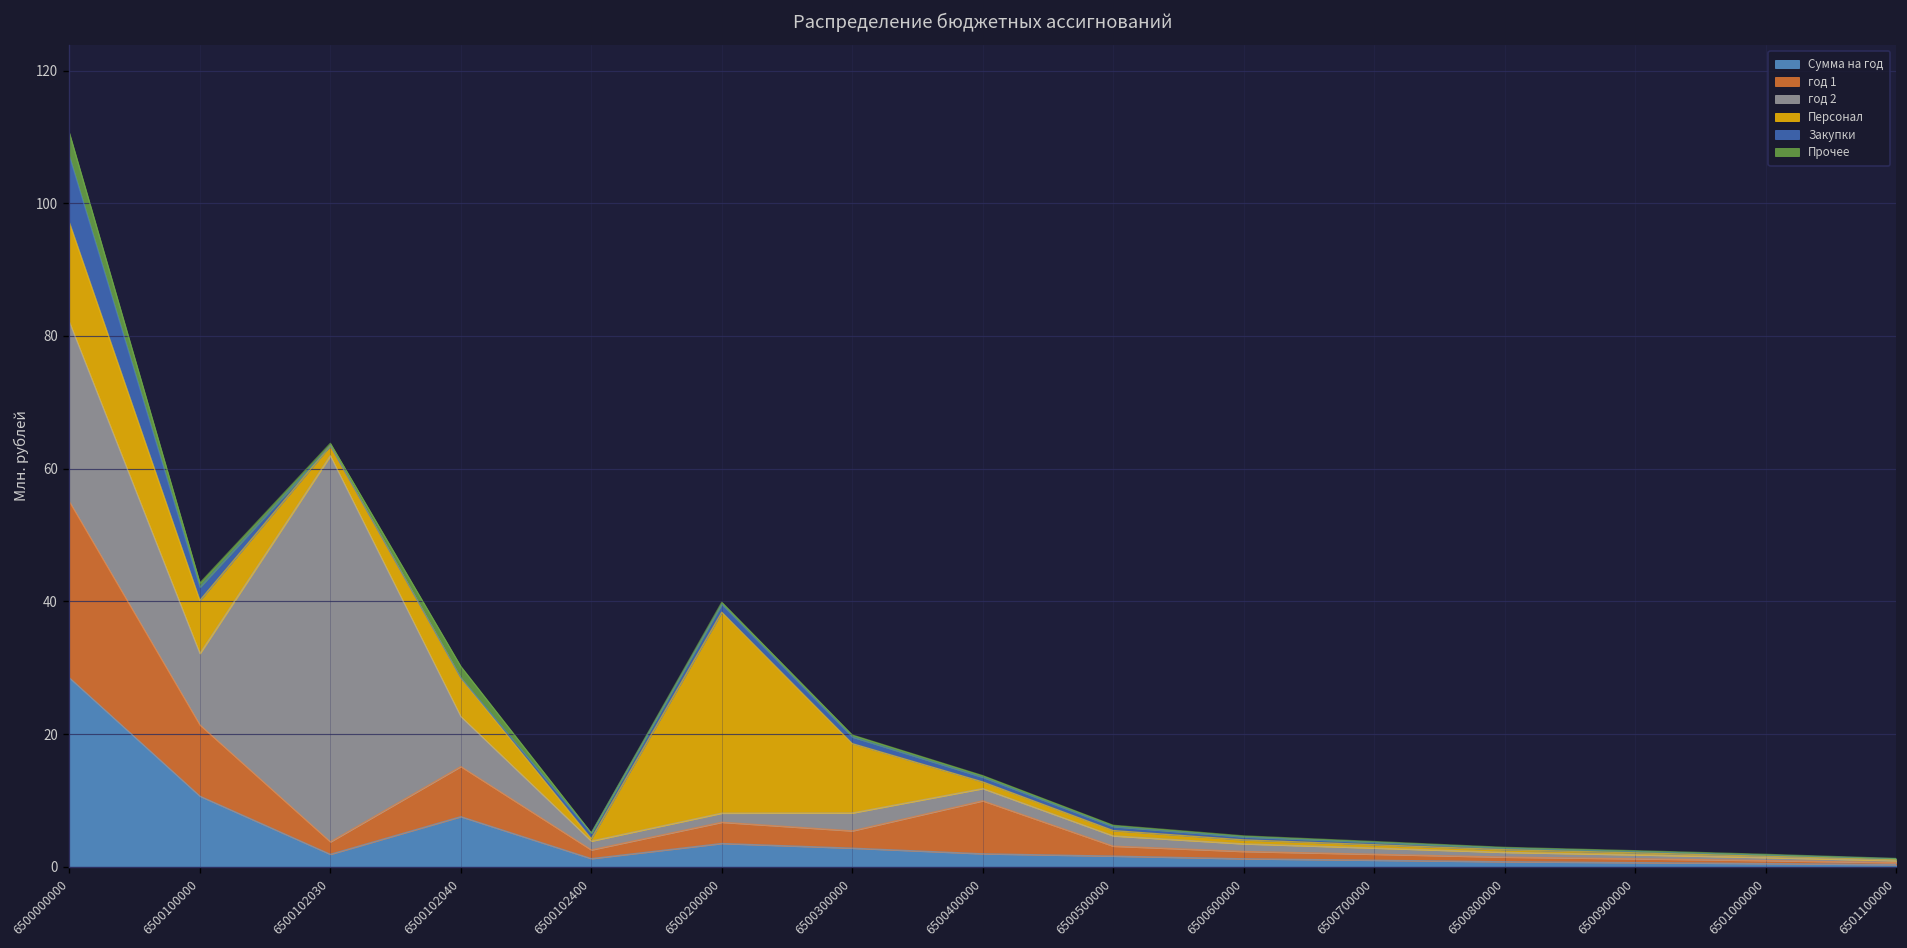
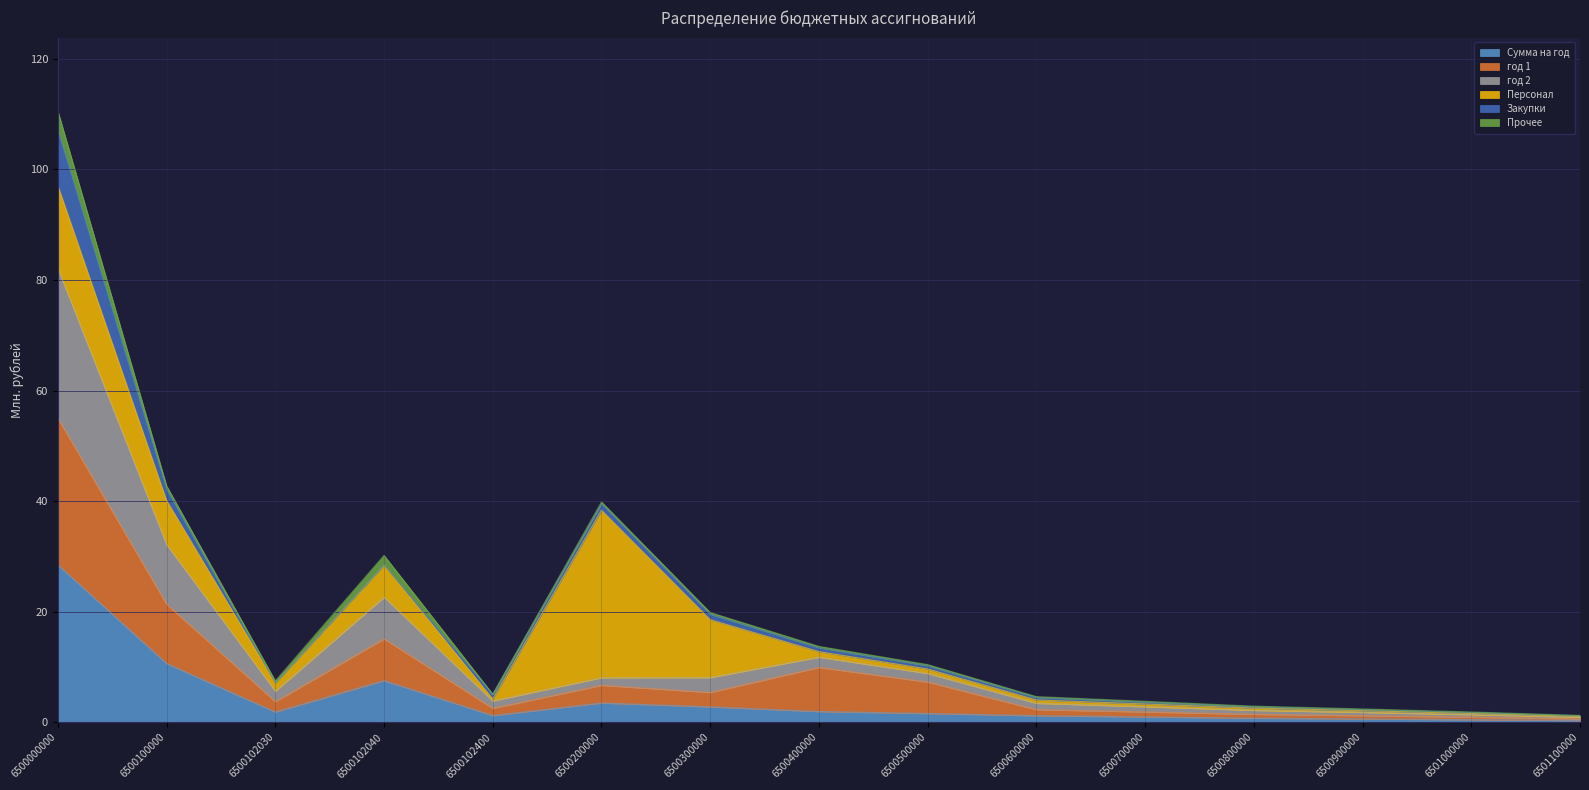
год 2, 6500102030: 58 -> 2
год 1, 6500500000: 2 -> 6
